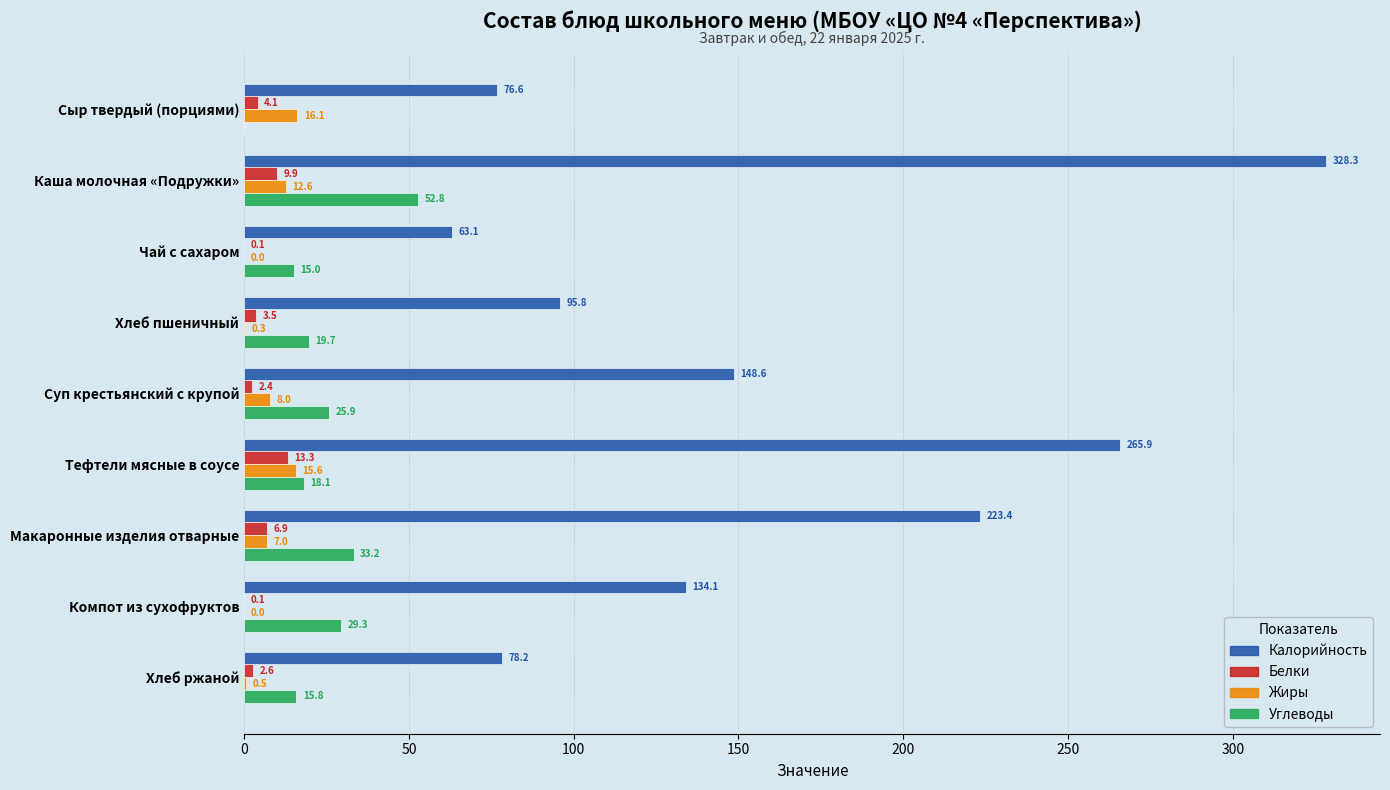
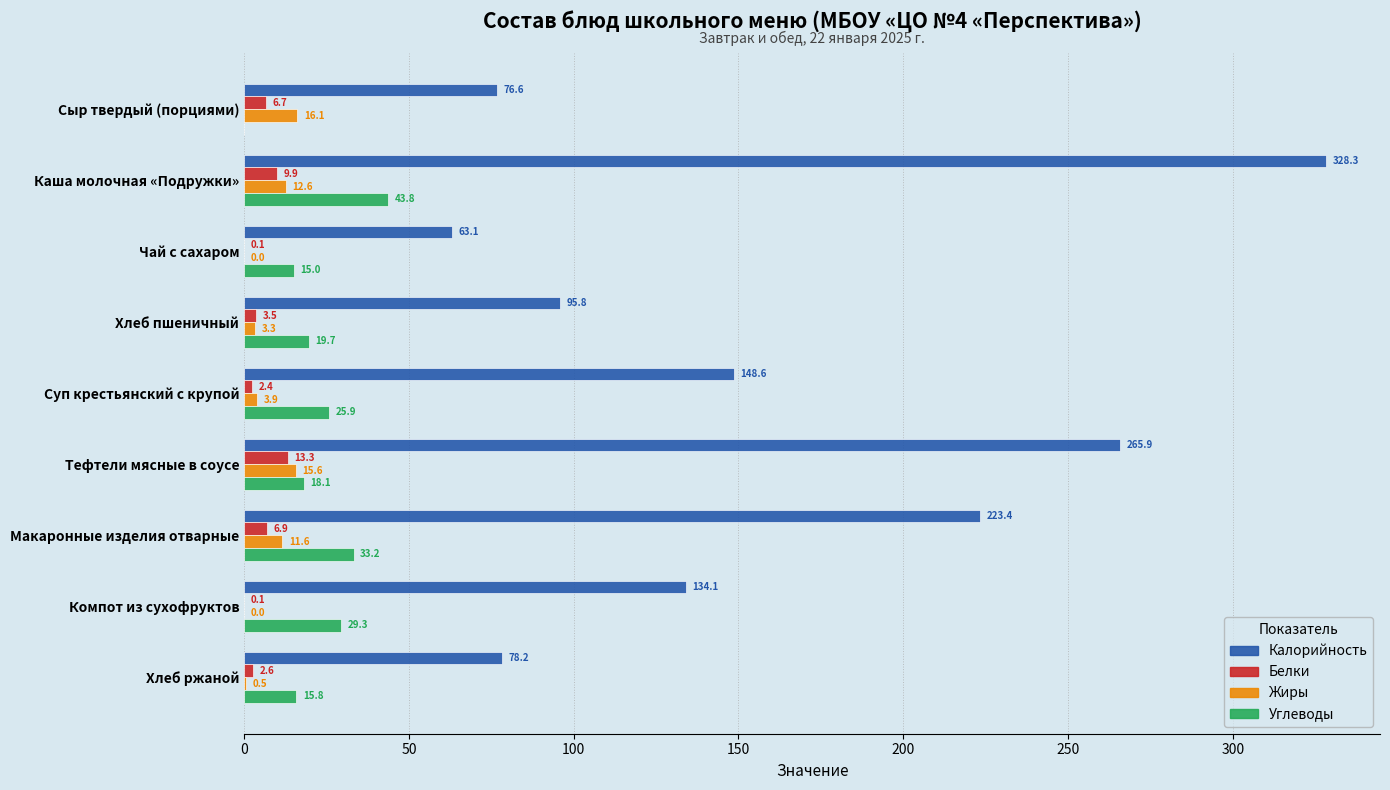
Белки, Сыр твердый (порциями): 4.1 -> 6.7
Углеводы, Каша молочная «Подружки»: 52.8 -> 43.8
Жиры, Хлеб пшеничный: 0.3 -> 3.3
Жиры, Суп крестьянский с крупой: 8.0 -> 3.9
Жиры, Макаронные изделия отварные: 7.0 -> 11.6
